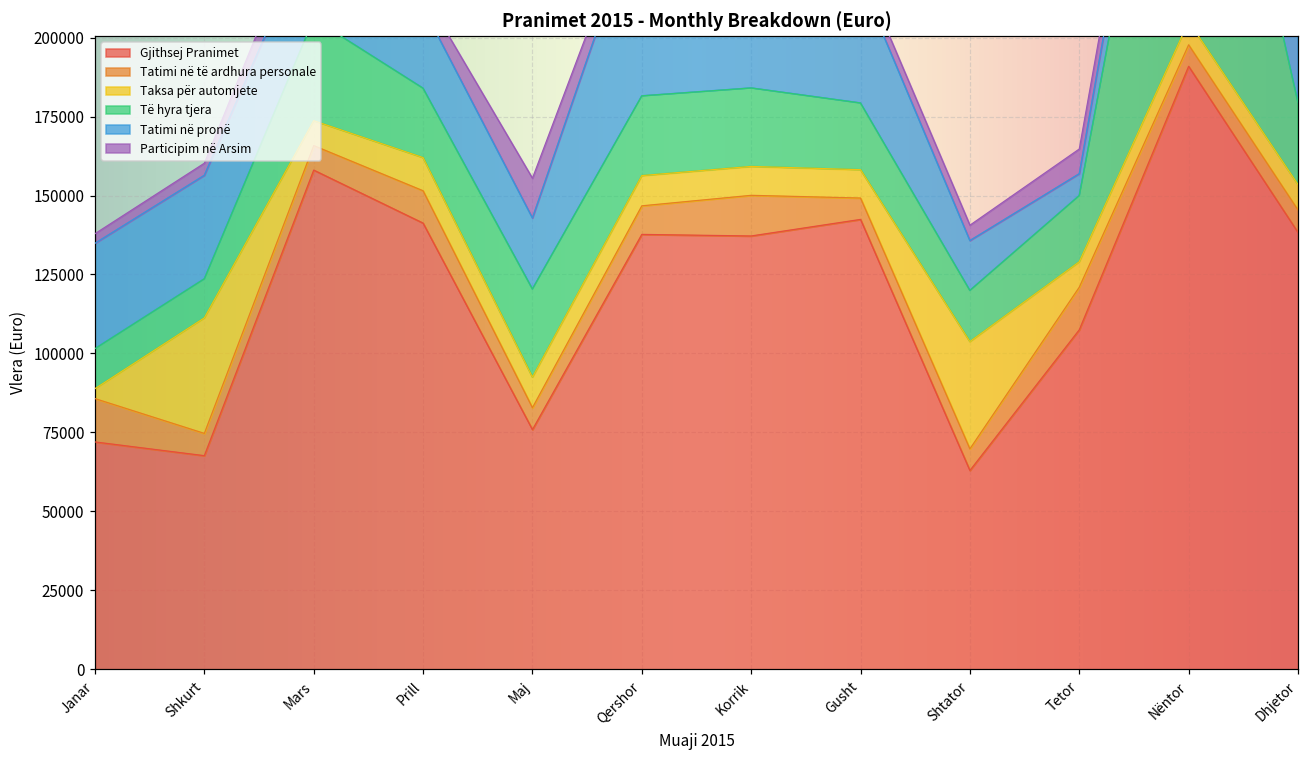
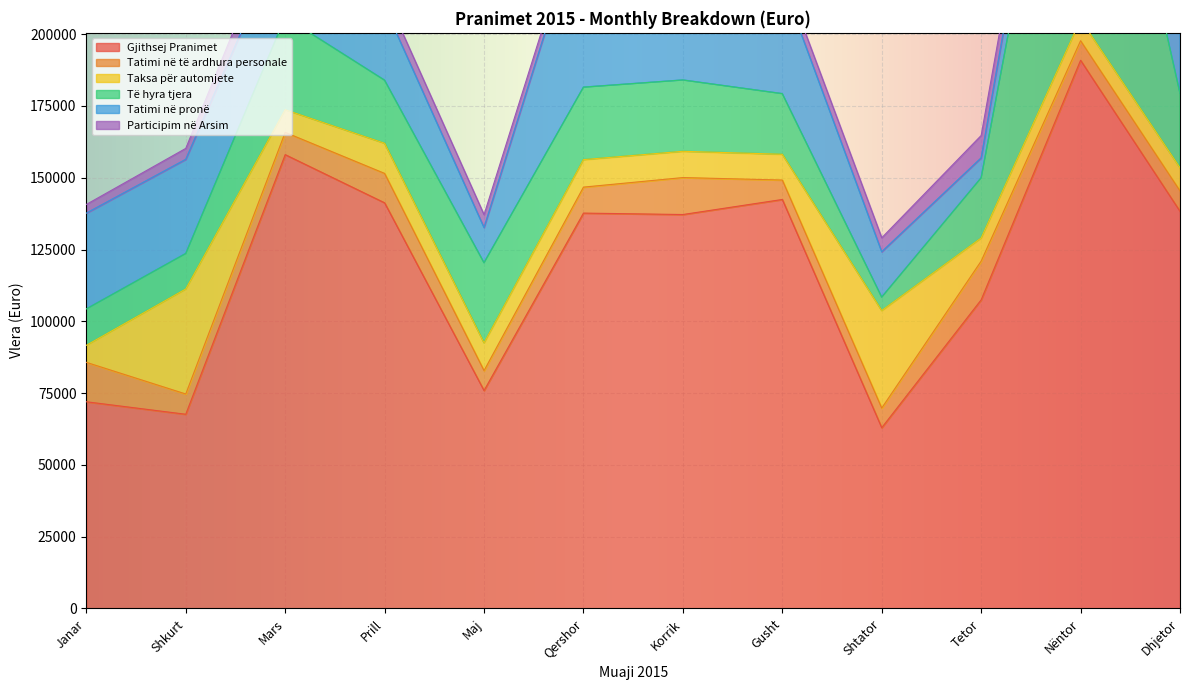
Taksa për automjete, Janar: 3000 -> 6000
Tatimi në pronë, Maj: 22000 -> 12000
Participim në Arsim, Maj: 13000 -> 4000
Të hyra tjera, Shtator: 16000 -> 5000
